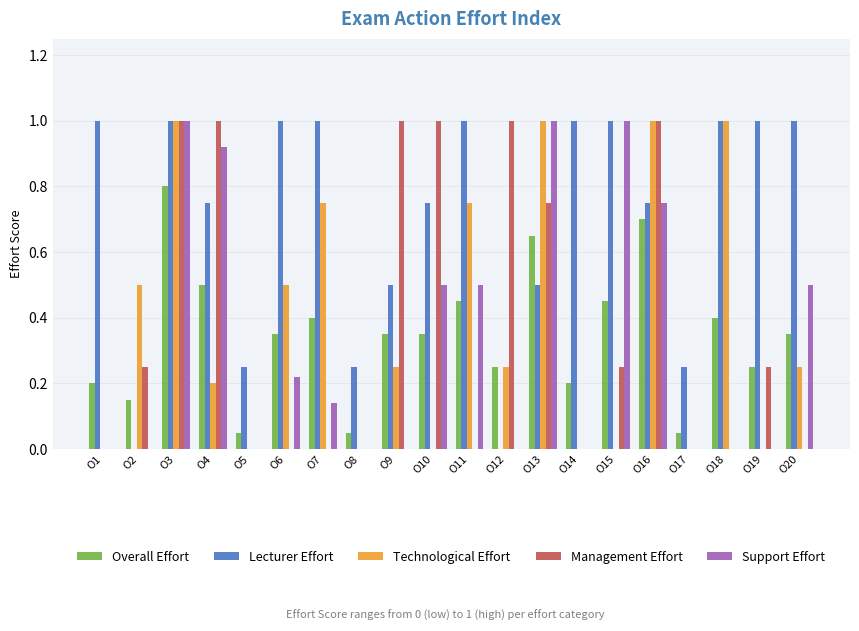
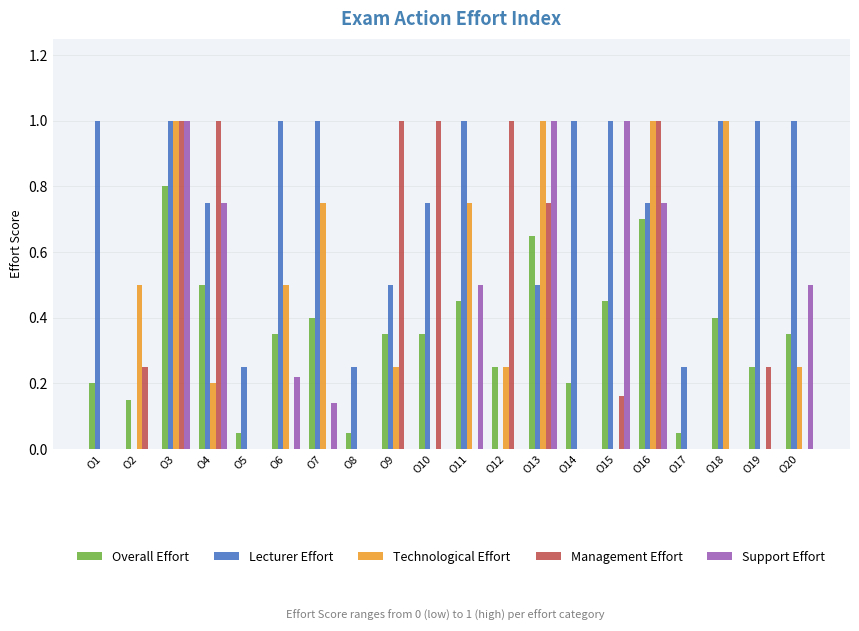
Support Effort, O4: 0.92 -> 0.75
Support Effort, O10: 0.5 -> 0.0
Management Effort, O15: 0.25 -> 0.16
